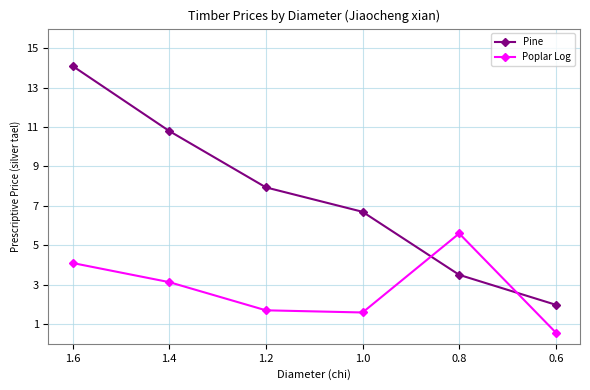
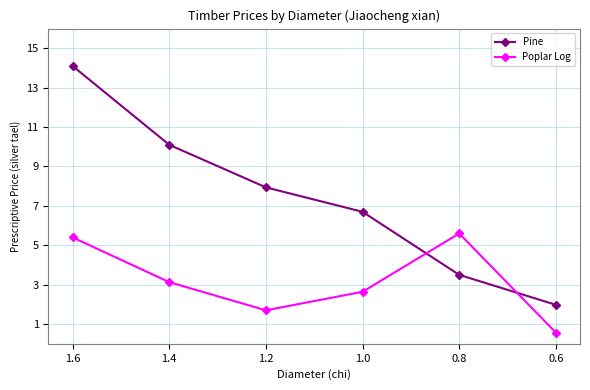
Poplar Log, 1.6: 4.1 -> 5.4
Pine, 1.4: 10.8 -> 10.1
Poplar Log, 1.0: 1.6 -> 2.6
